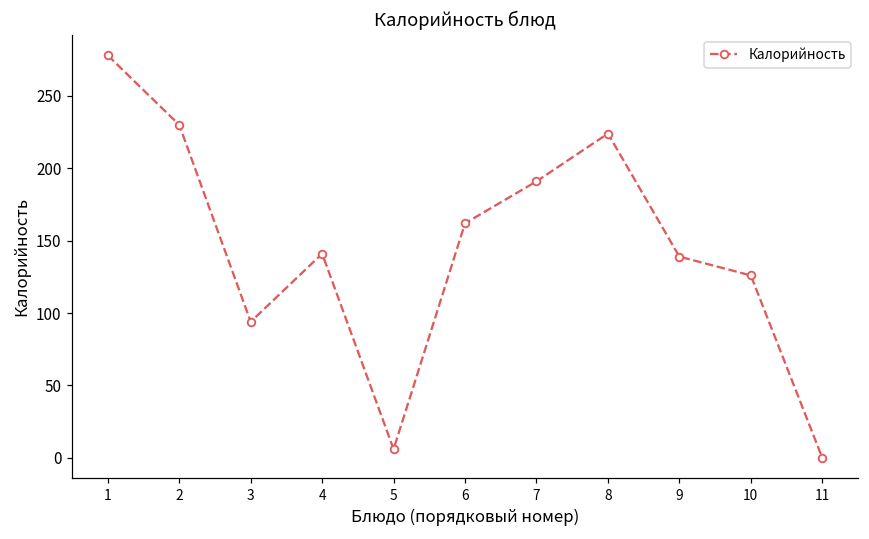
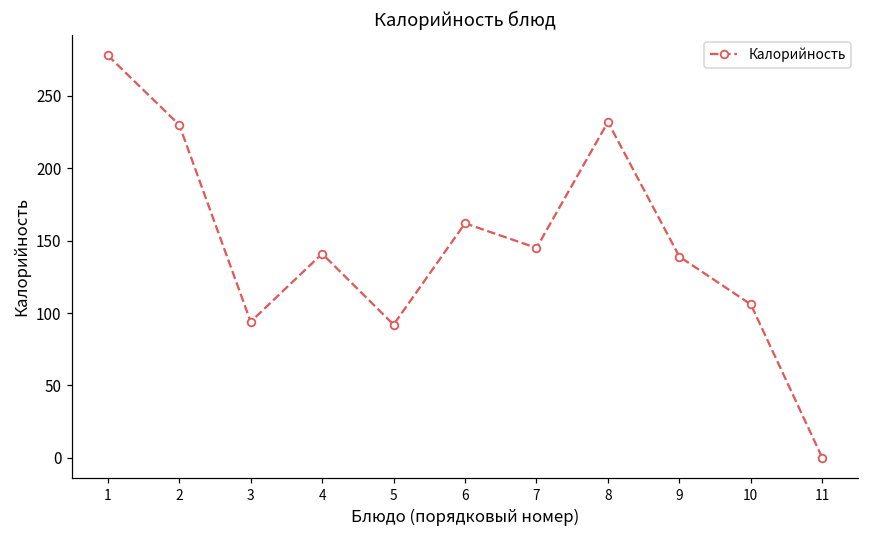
5: 6 -> 92
7: 191 -> 145
8: 224 -> 232
10: 126 -> 106
